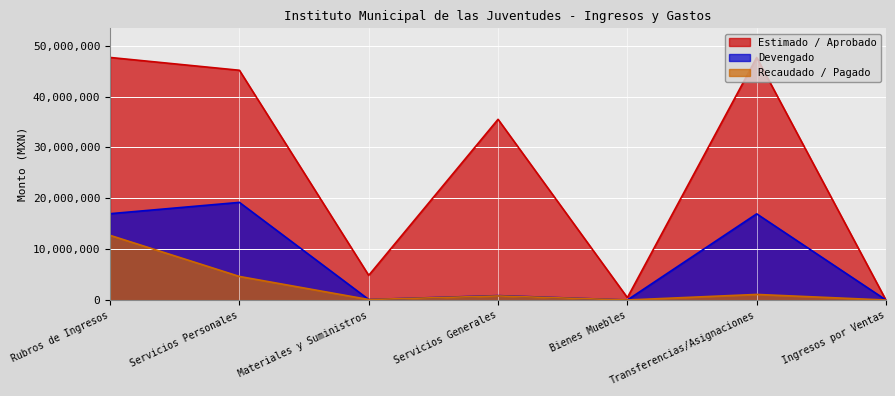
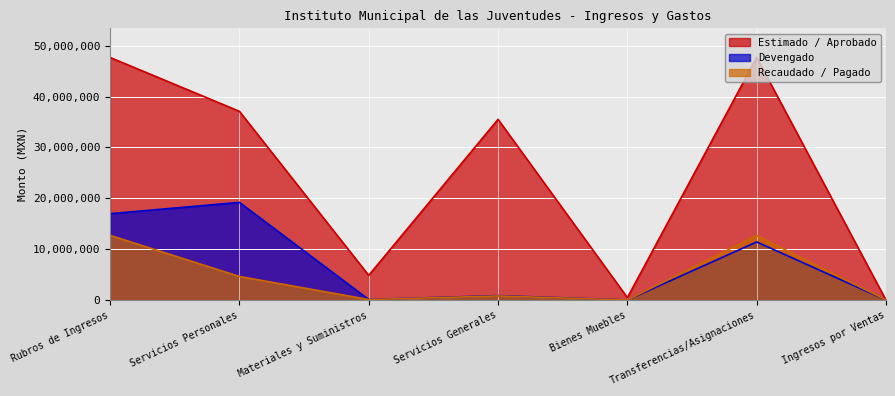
Estimado / Aprobado, Servicios Personales: 45,000,000 -> 37,000,000
Devengado, Transferencias/Asignaciones: 17,000,000 -> 11,000,000
Recaudado / Pagado, Transferencias/Asignaciones: 1,000,000 -> 13,000,000
